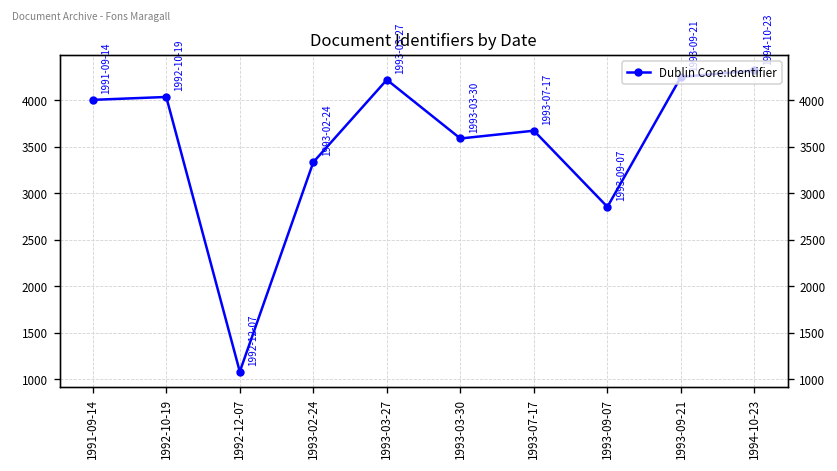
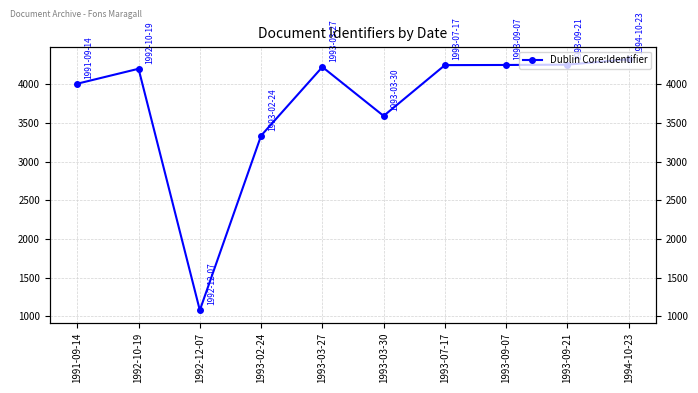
1992-10-19: 4000 -> 4200
1993-07-17: 3700 -> 4200
1993-09-07: 2900 -> 4200
